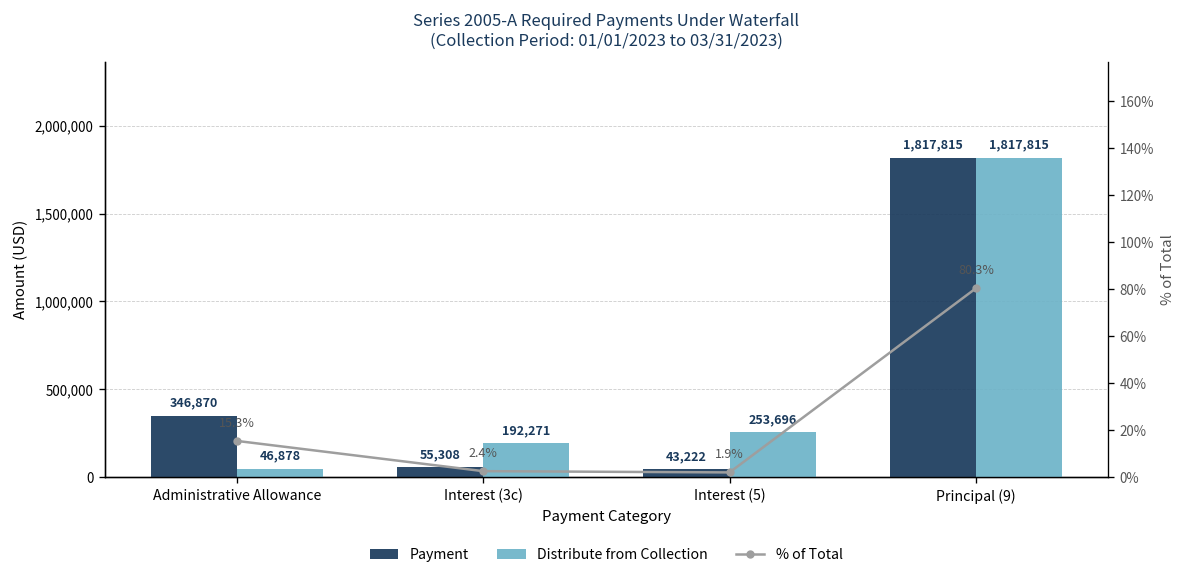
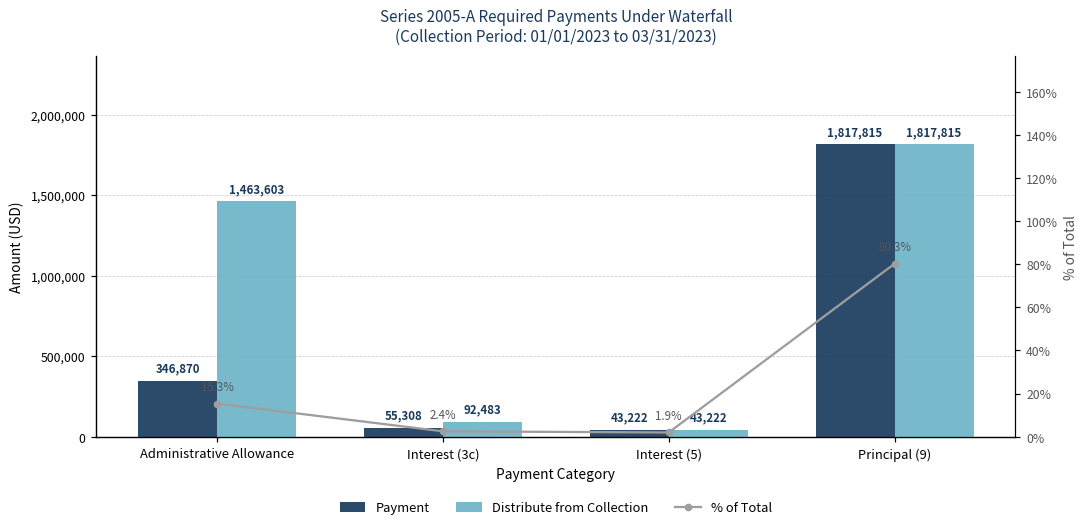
Distribute from Collection, Administrative Allowance: 46,878 -> 1,463,603
Distribute from Collection, Interest (3c): 192,271 -> 92,483
Distribute from Collection, Interest (5): 253,696 -> 43,222
